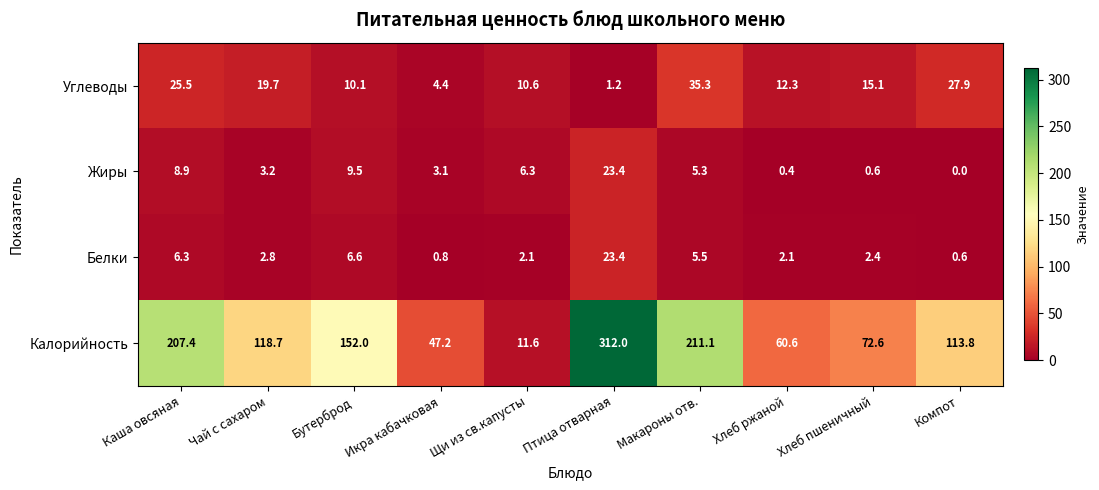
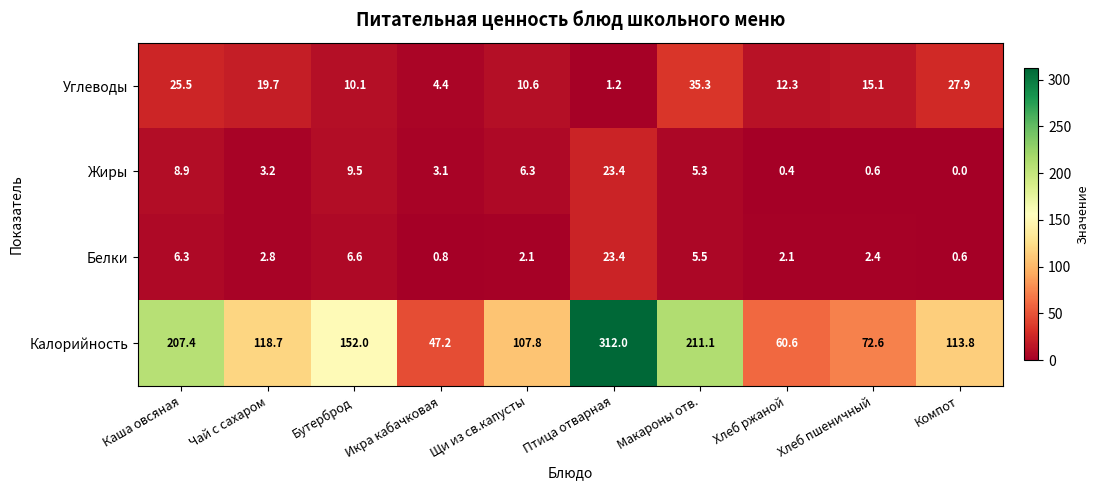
Калорийность, Щи из св.капусты: 11.6 -> 107.8
